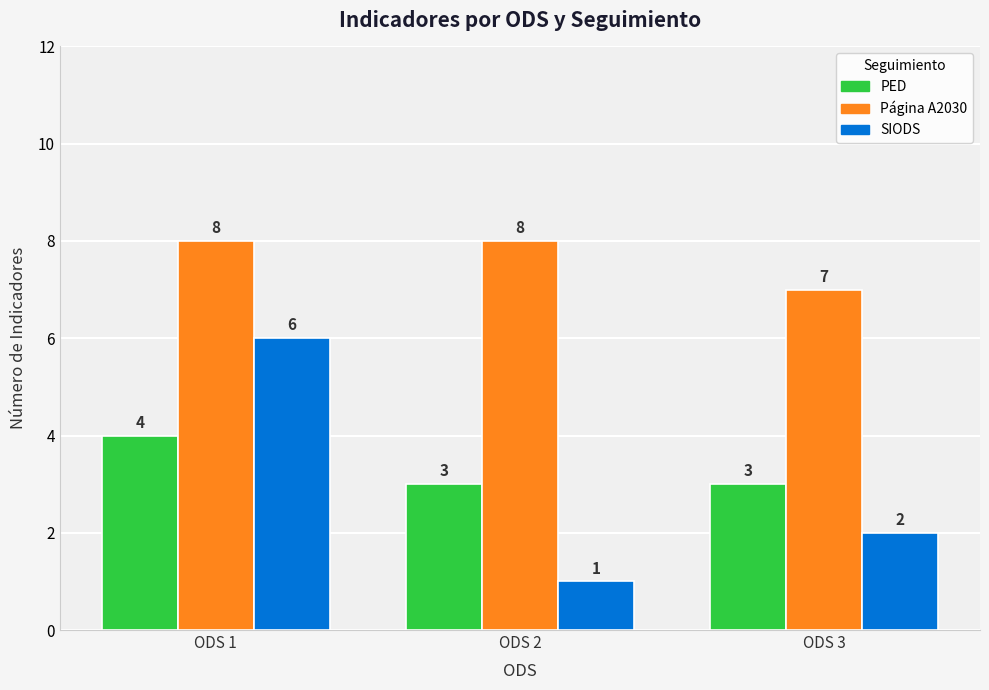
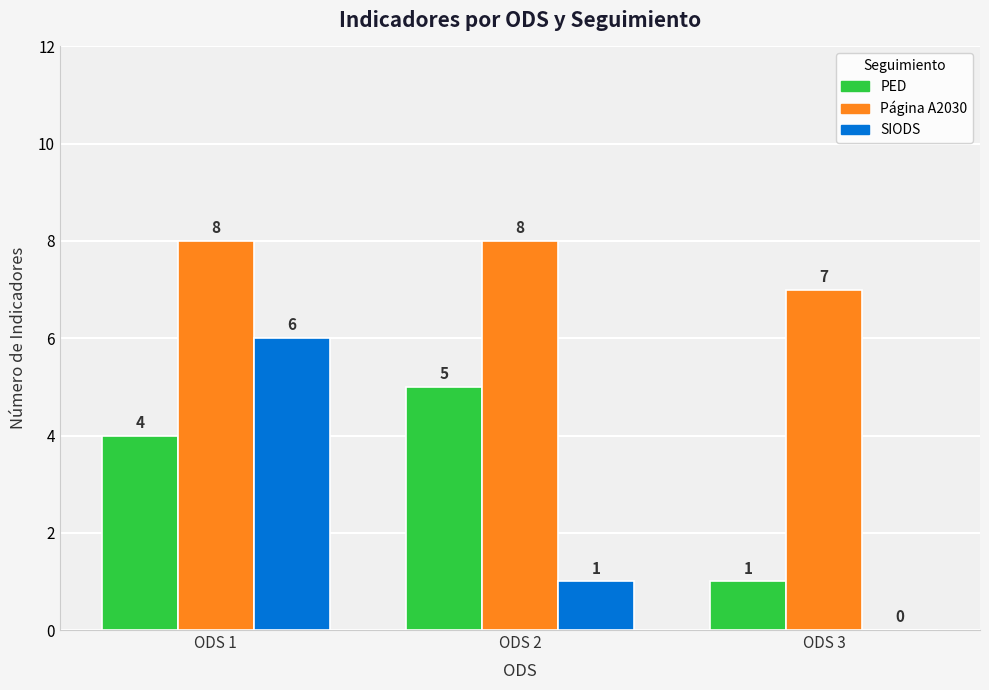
PED, ODS 2: 3 -> 5
PED, ODS 3: 3 -> 1
SIODS, ODS 3: 2 -> 0
